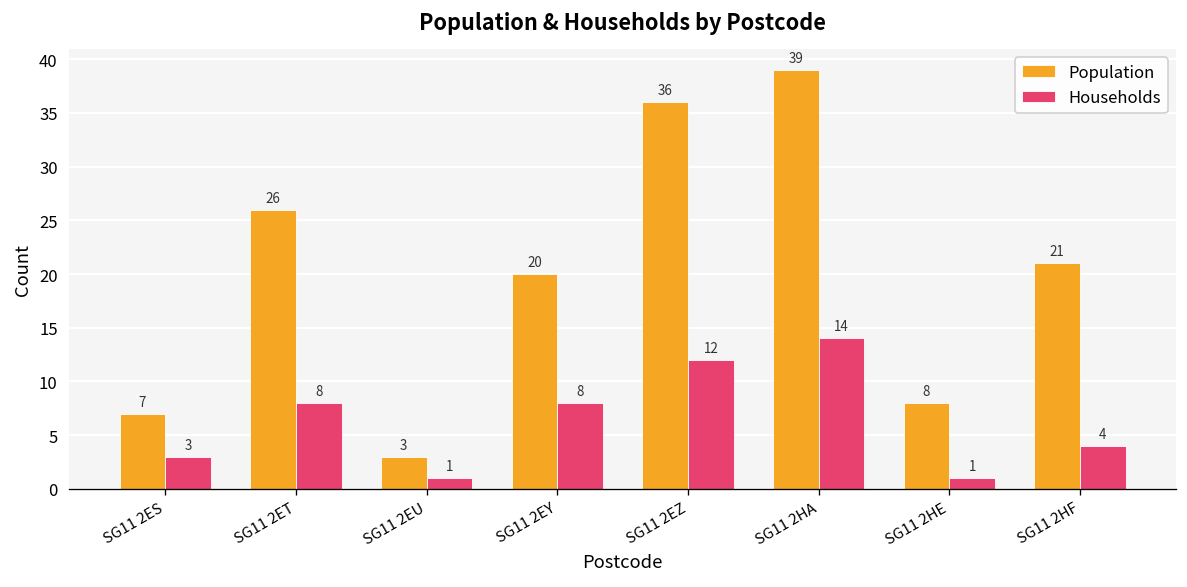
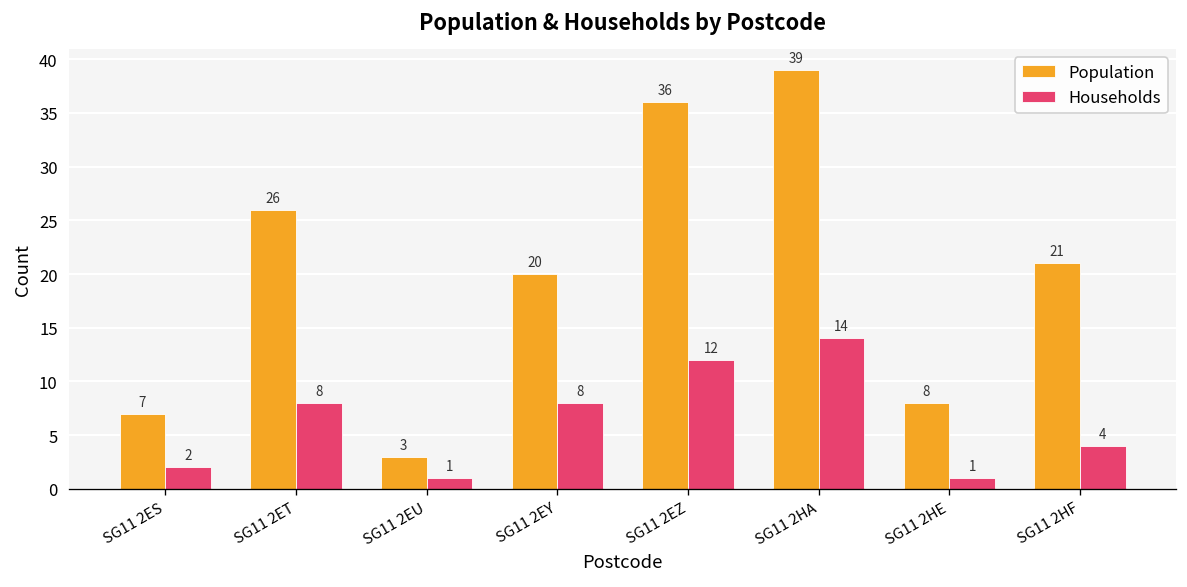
Households, SG11 2ES: 3 -> 2
